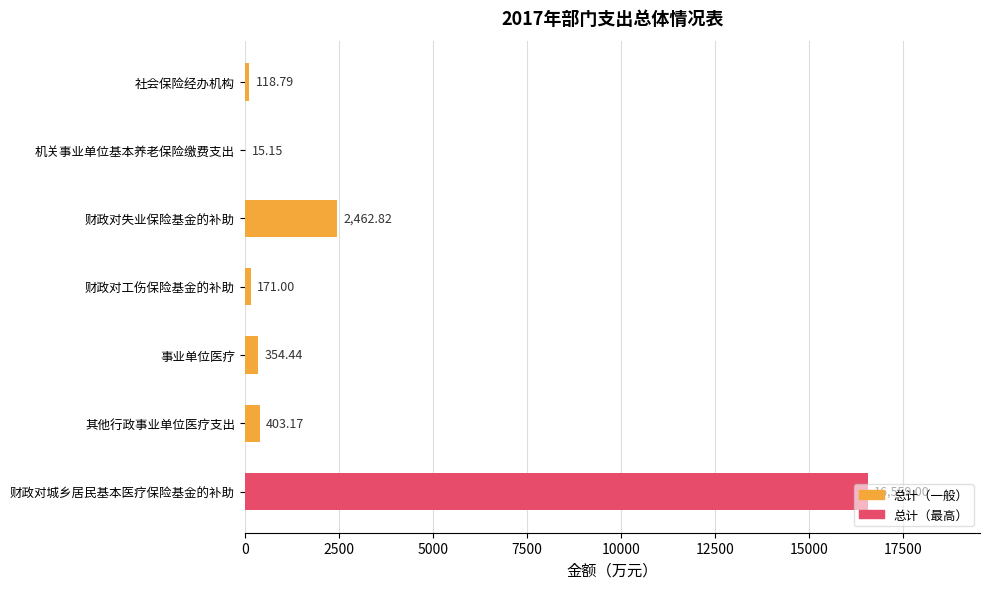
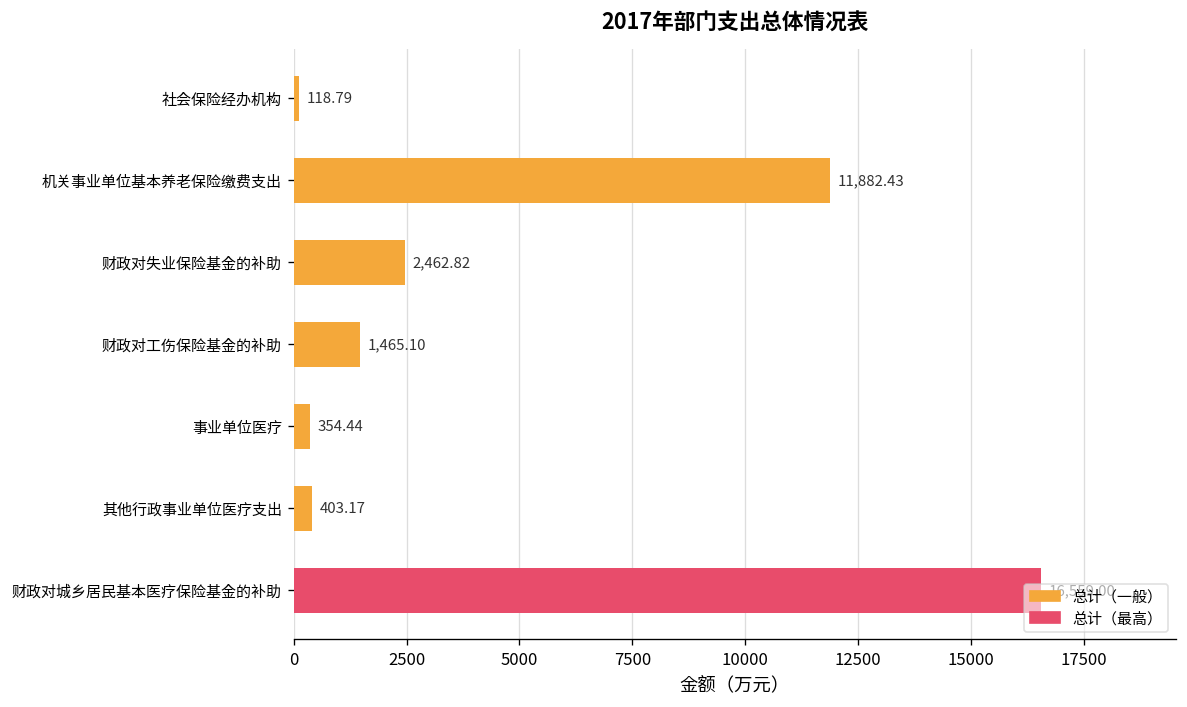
机关事业单位基本养老保险缴费支出: 15.15 -> 11,882.43
财政对工伤保险基金的补助: 171.00 -> 1,465.10
